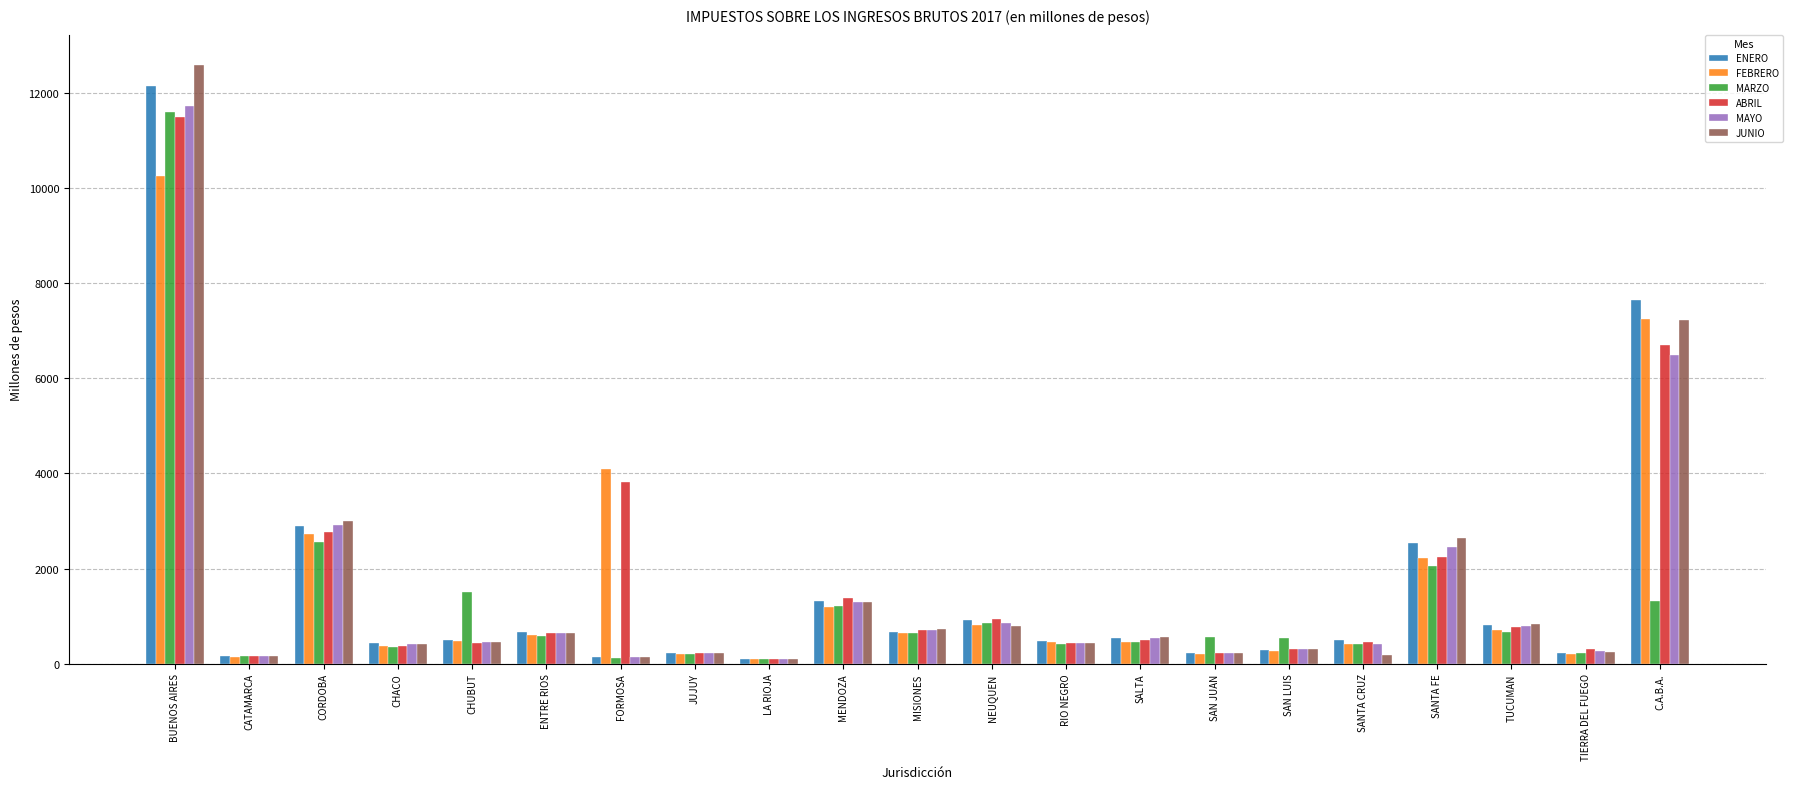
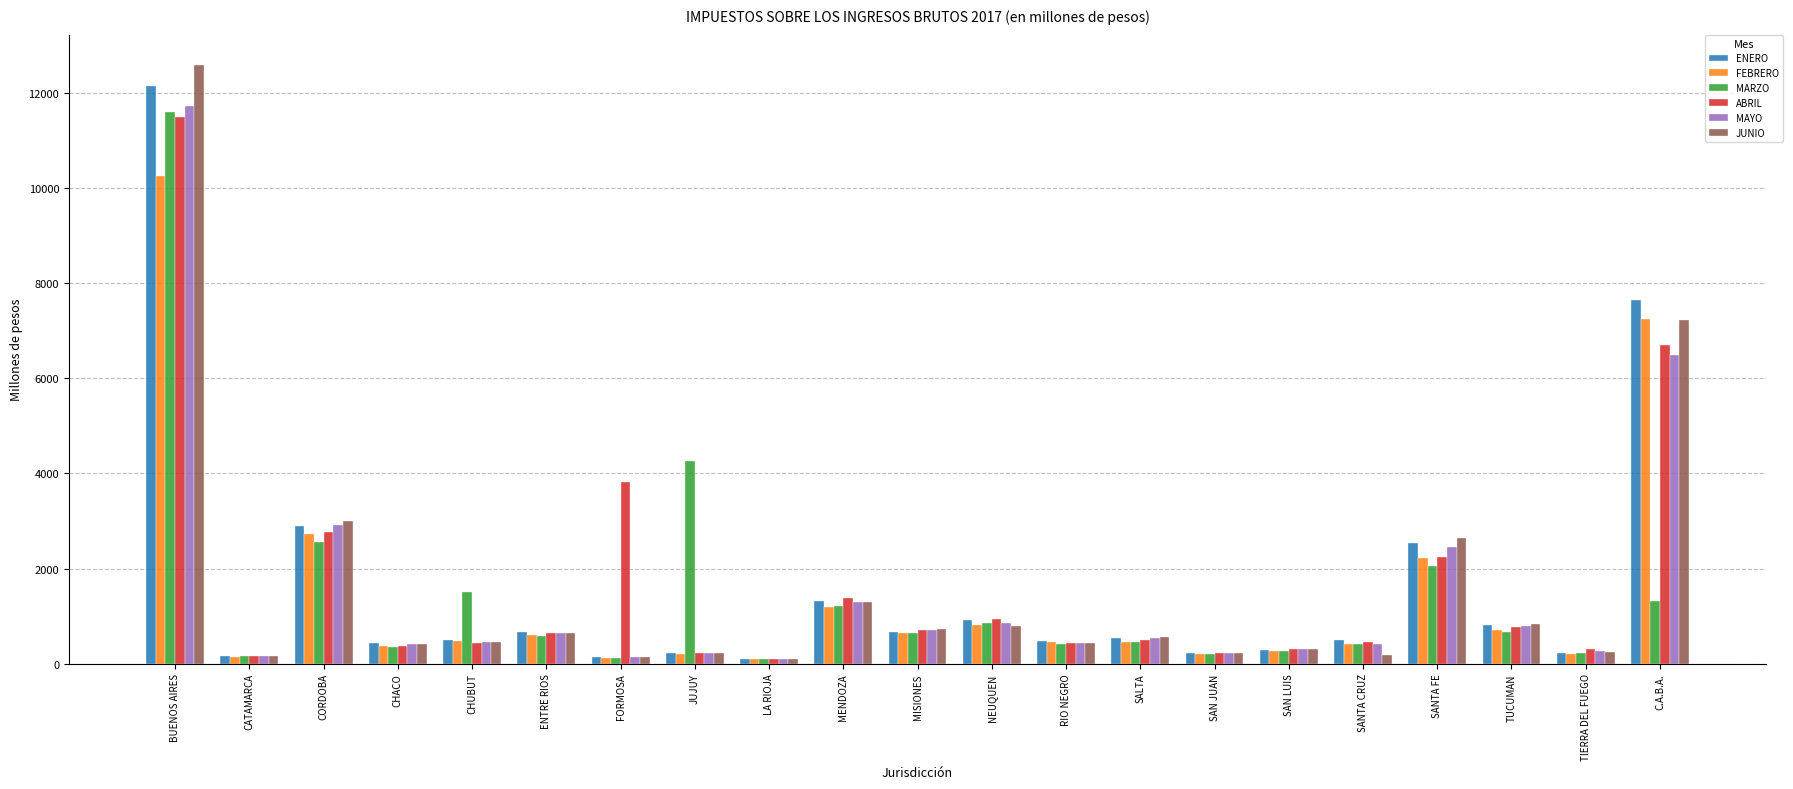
FEBRERO, FORMOSA: 4100 -> 100
MARZO, JUJUY: 200 -> 4300
MARZO, SAN JUAN: 600 -> 200
MARZO, SAN LUIS: 500 -> 300
